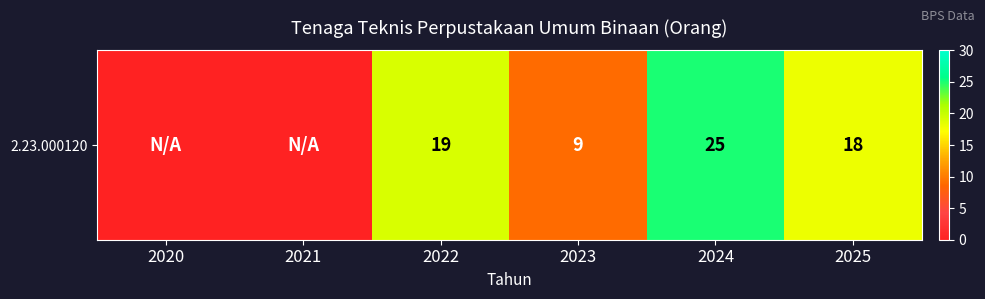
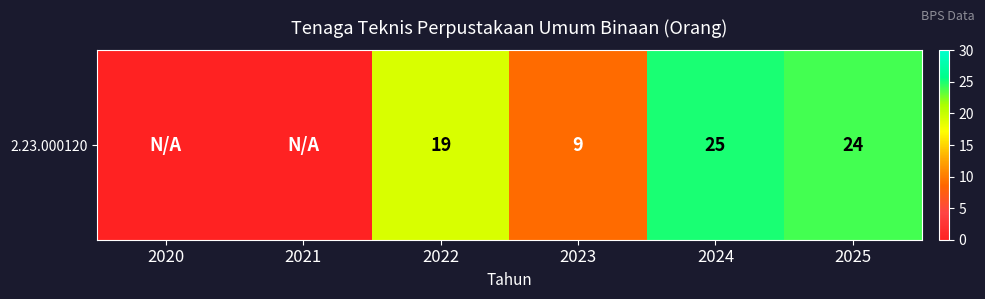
2.23.000120, 2025: 18 -> 24
